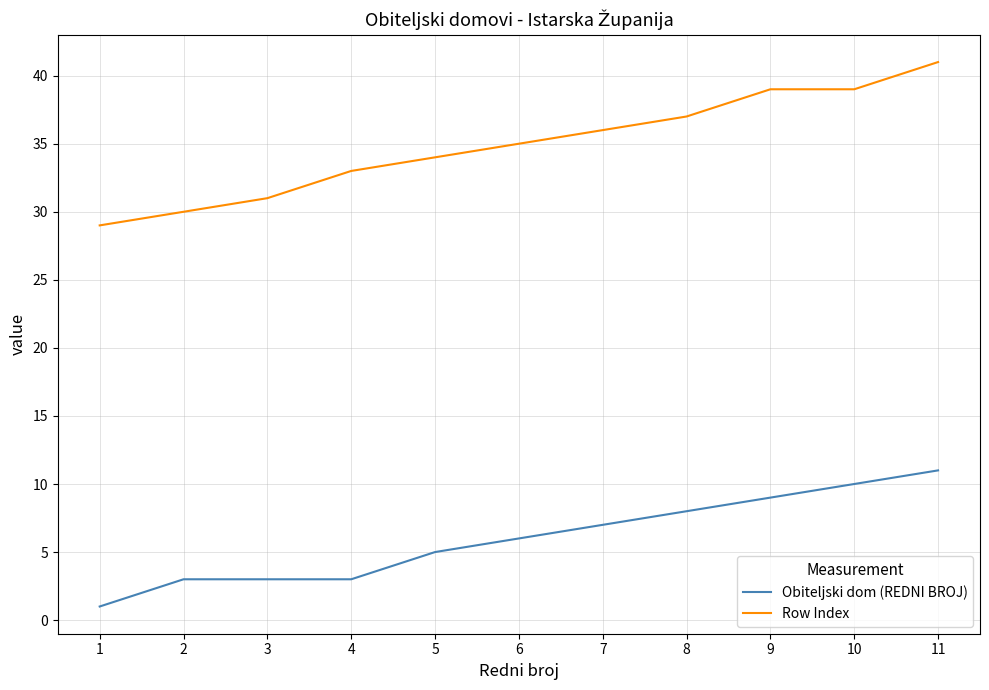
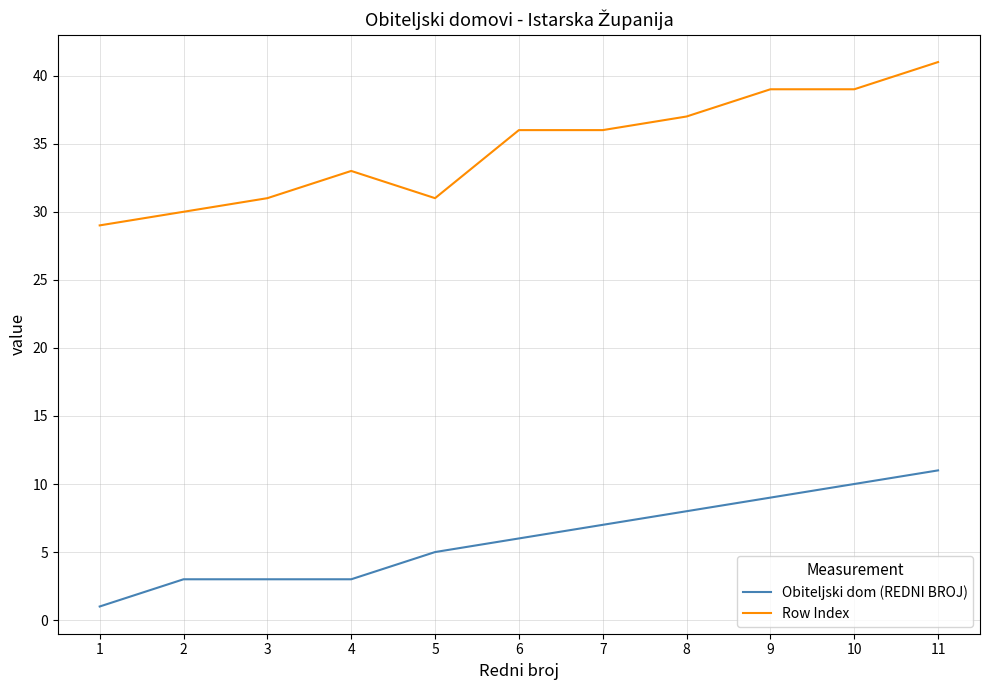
Row Index, 5: 34 -> 31
Row Index, 6: 35 -> 36
